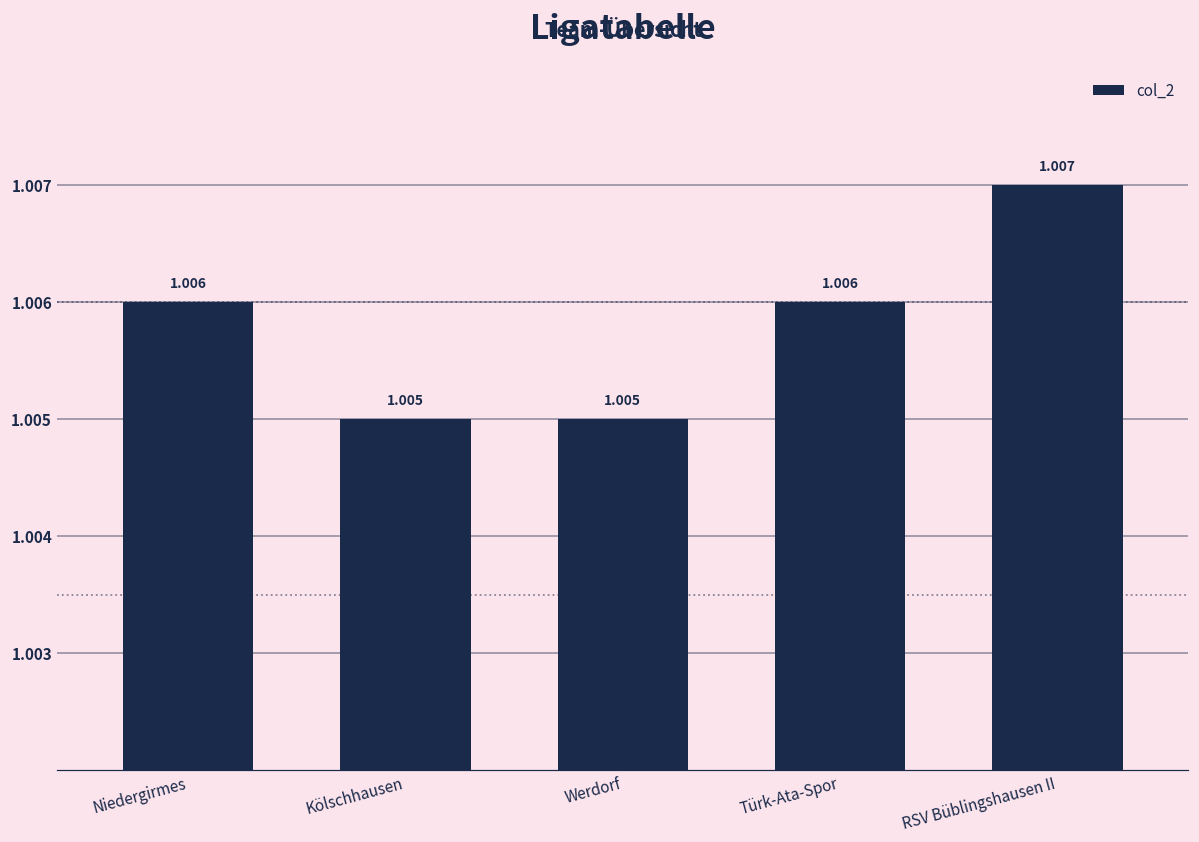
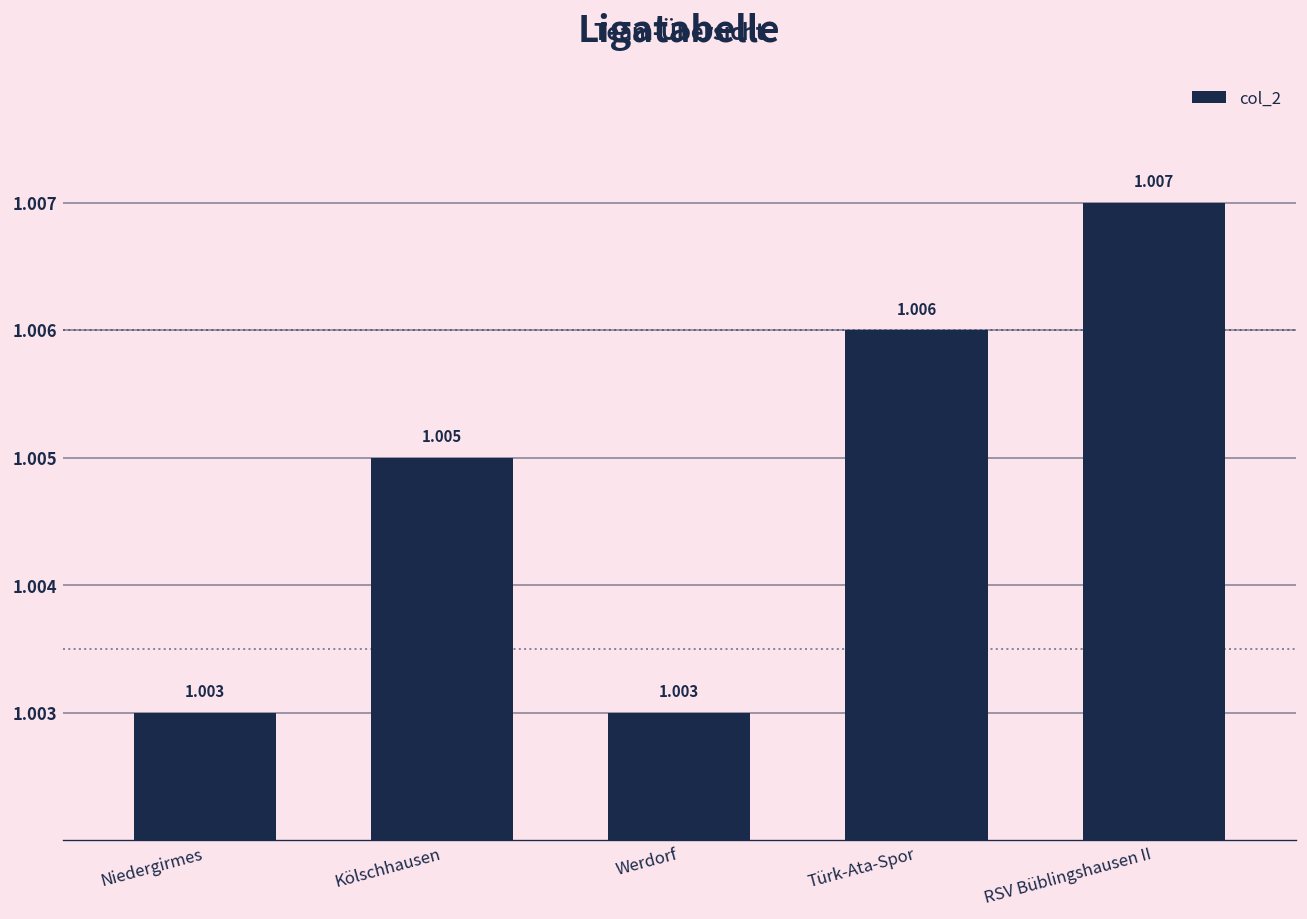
Niedergirmes: 1.006 -> 1.003
Werdorf: 1.005 -> 1.003
